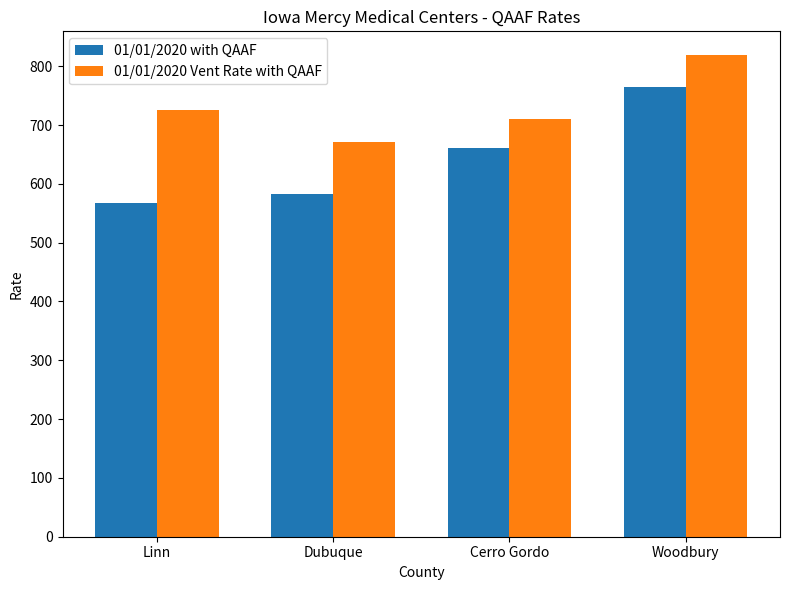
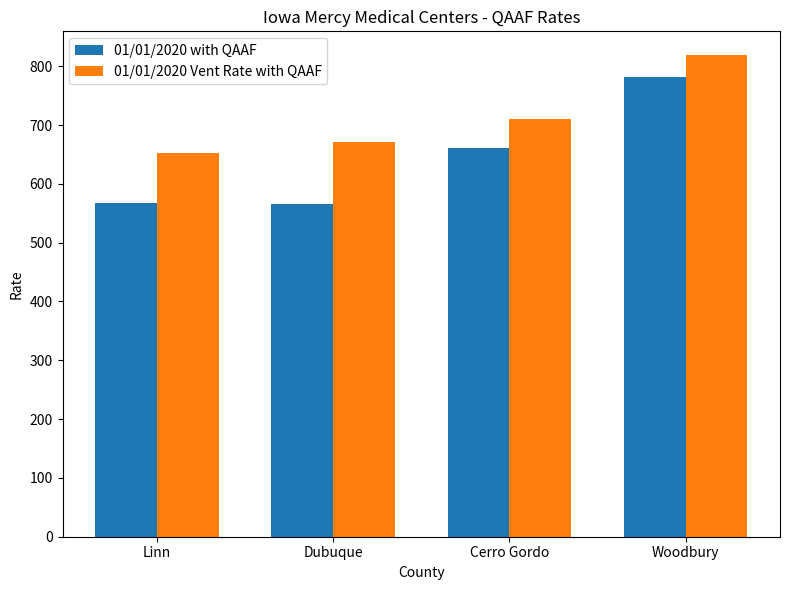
01/01/2020 Vent Rate with QAAF, Linn: 730 -> 650
01/01/2020 with QAAF, Dubuque: 580 -> 570
01/01/2020 with QAAF, Woodbury: 770 -> 780
